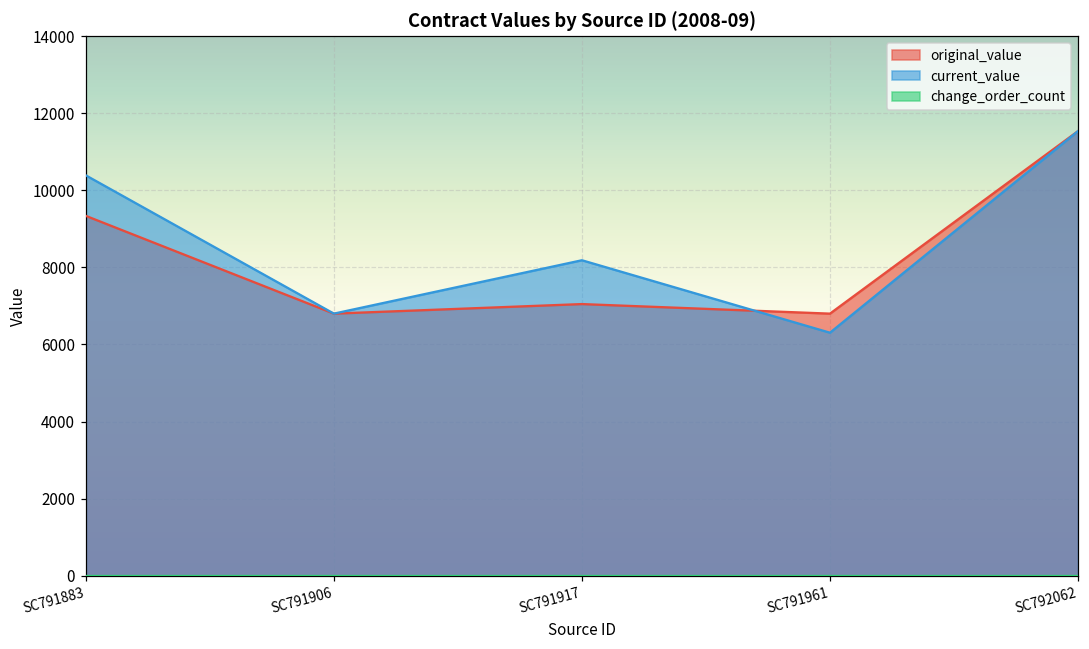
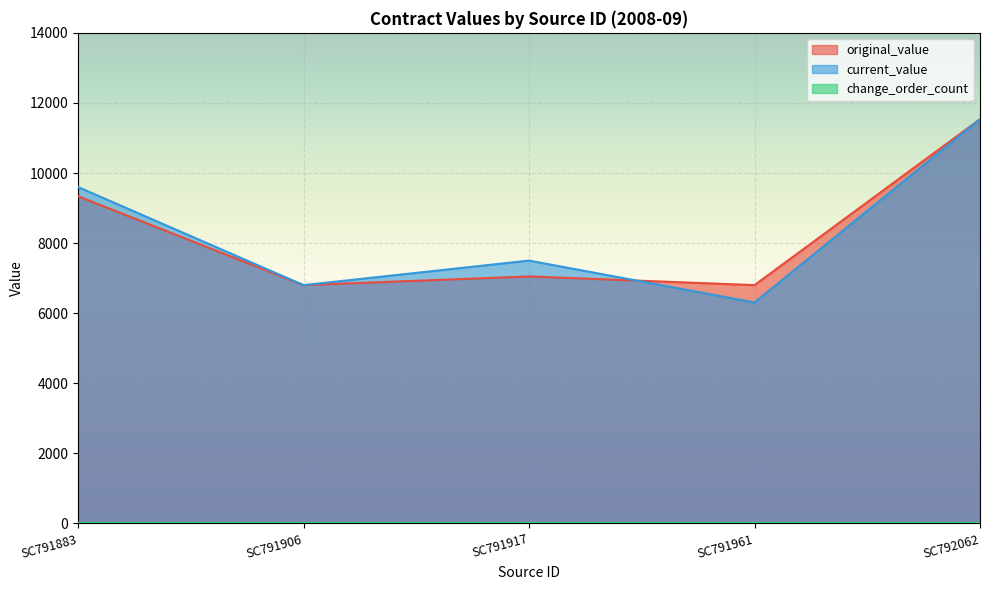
current_value, SC791883: 10400 -> 9600
current_value, SC791917: 8200 -> 7500
